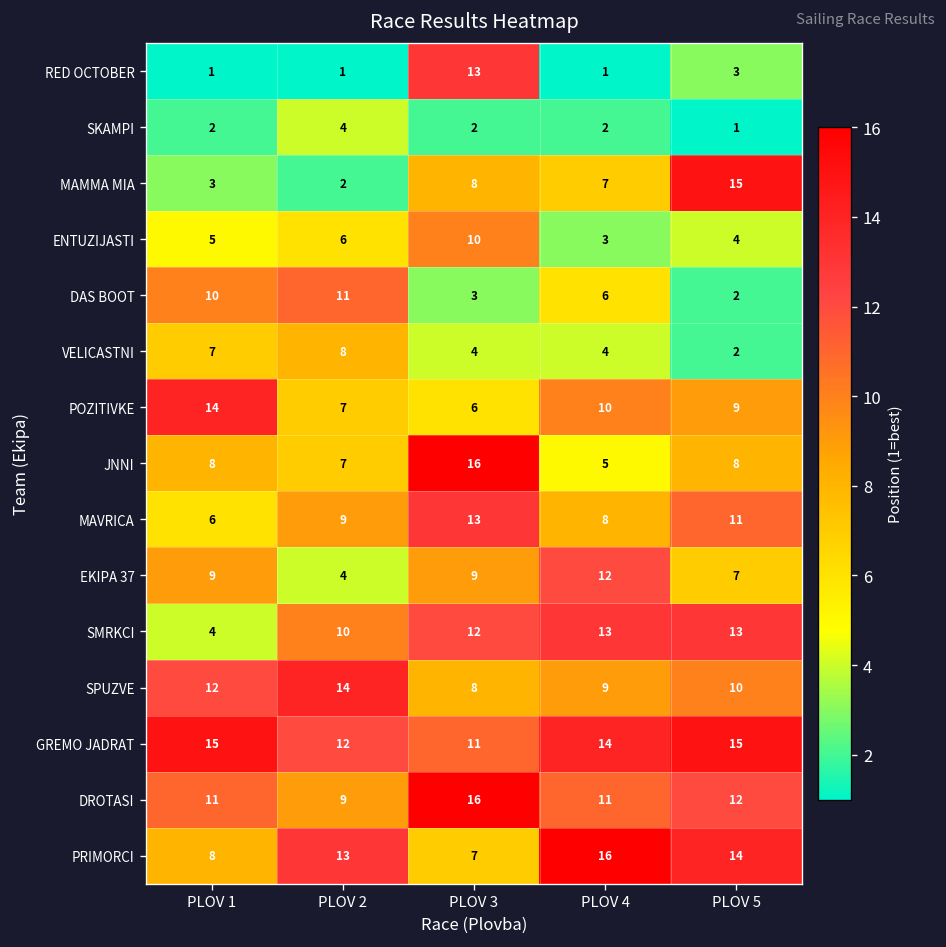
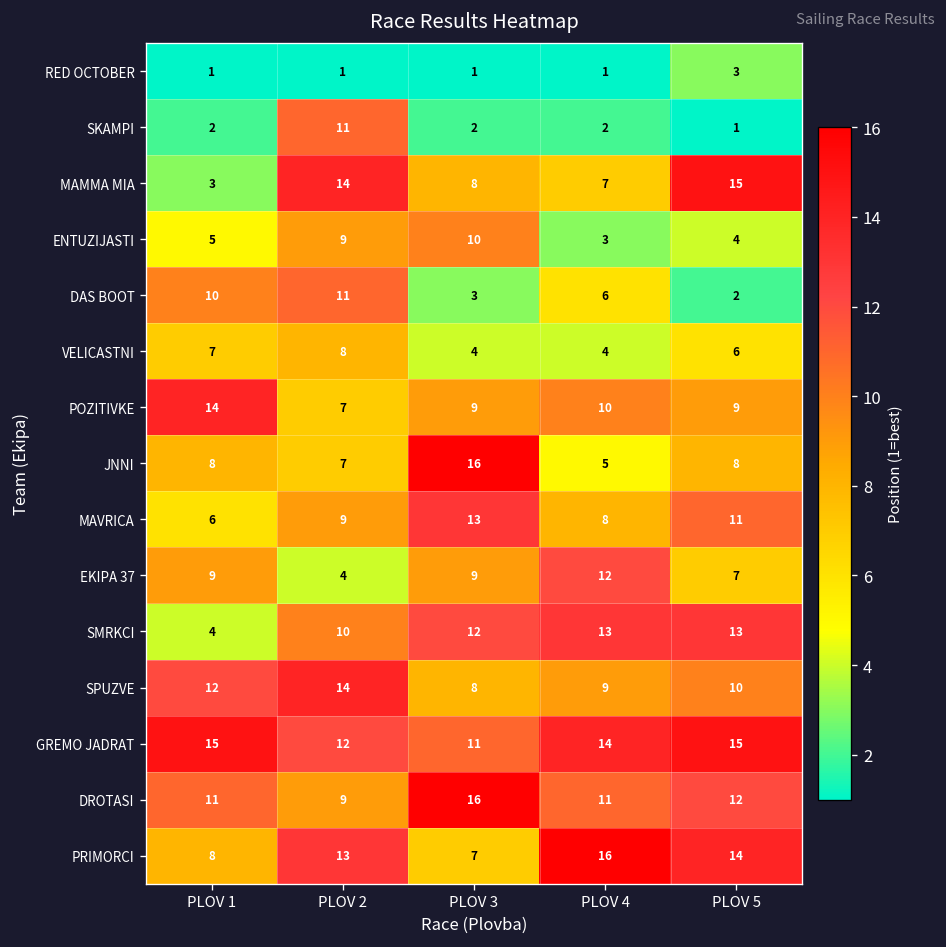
RED OCTOBER, PLOV 3: 13 -> 1
SKAMPI, PLOV 2: 4 -> 11
MAMMA MIA, PLOV 2: 2 -> 14
ENTUZIJASTI, PLOV 2: 6 -> 9
VELICASTNI, PLOV 5: 2 -> 6
POZITIVKE, PLOV 3: 6 -> 9
